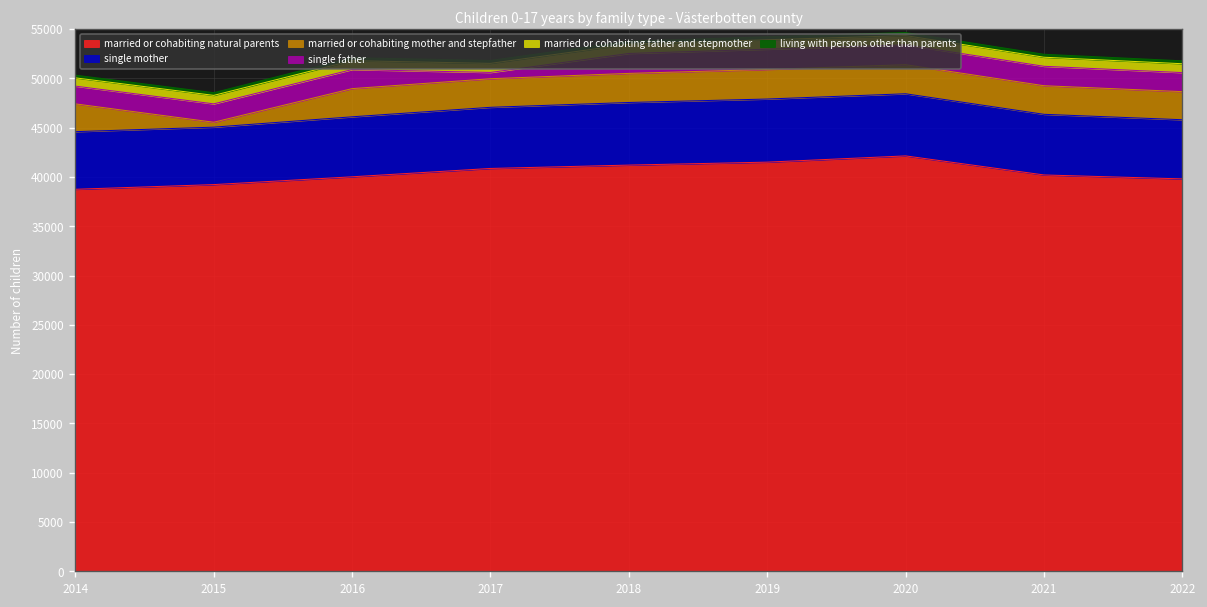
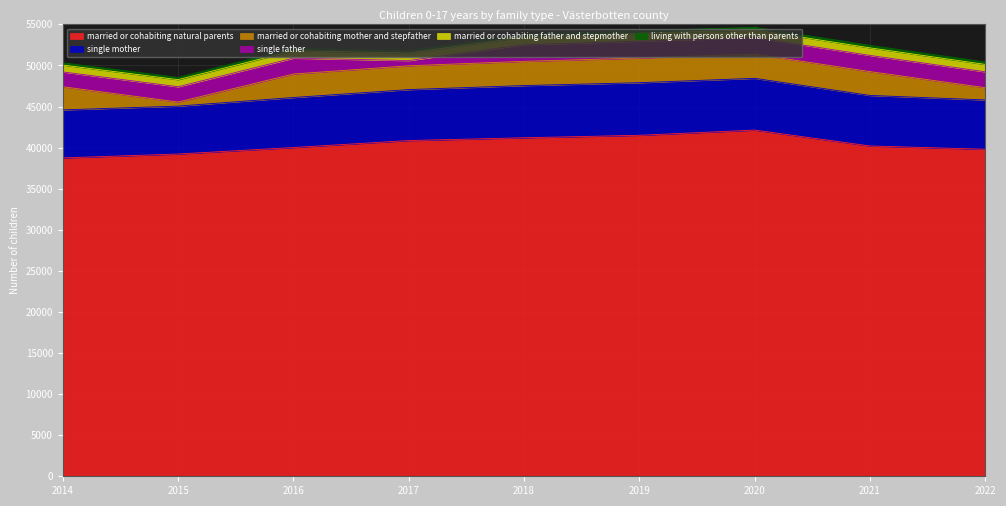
married or cohabiting mother and stepfather, 2022: 3000 -> 1000
